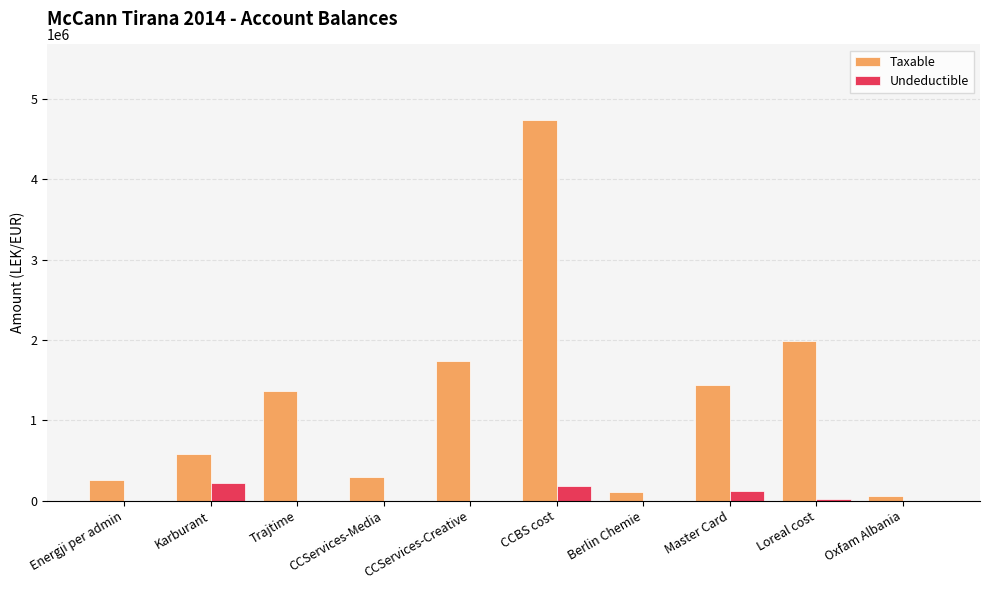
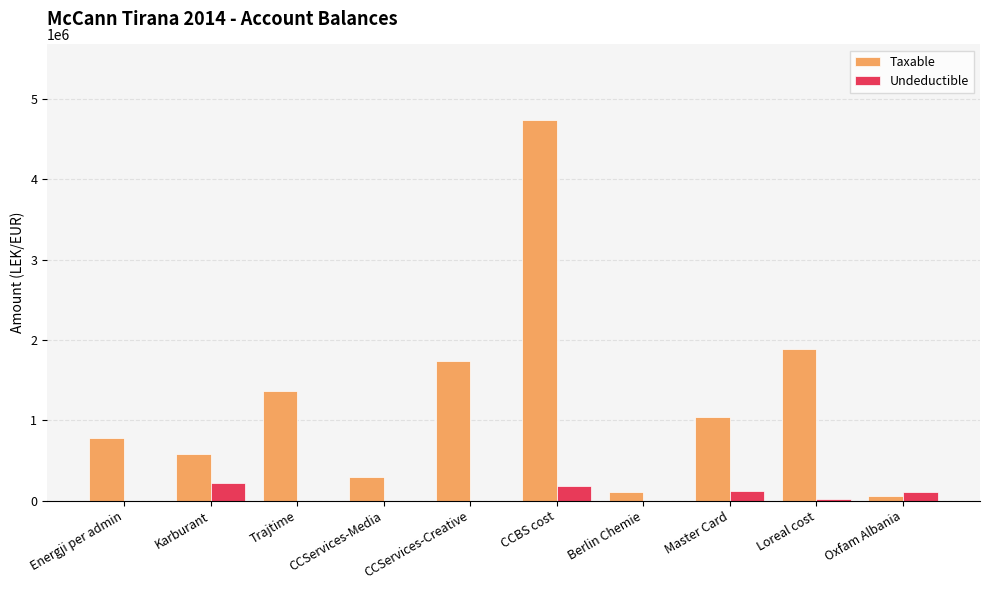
Taxable, Energji per admin: 300000 -> 800000
Taxable, Master Card: 1400000 -> 1000000
Taxable, Loreal cost: 2000000 -> 1900000
Undeductible, Oxfam Albania: 0 -> 100000
